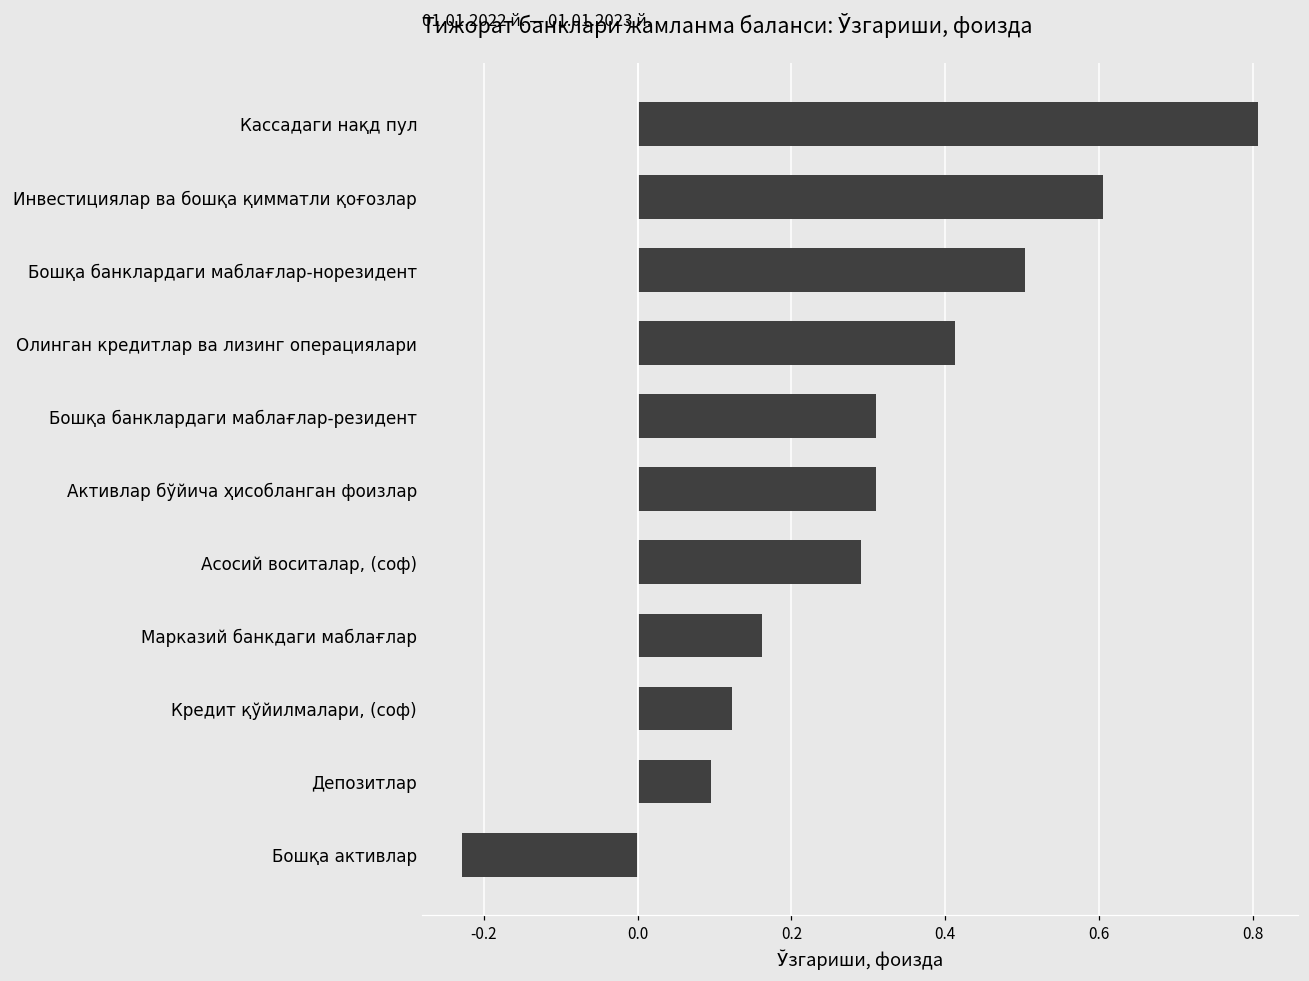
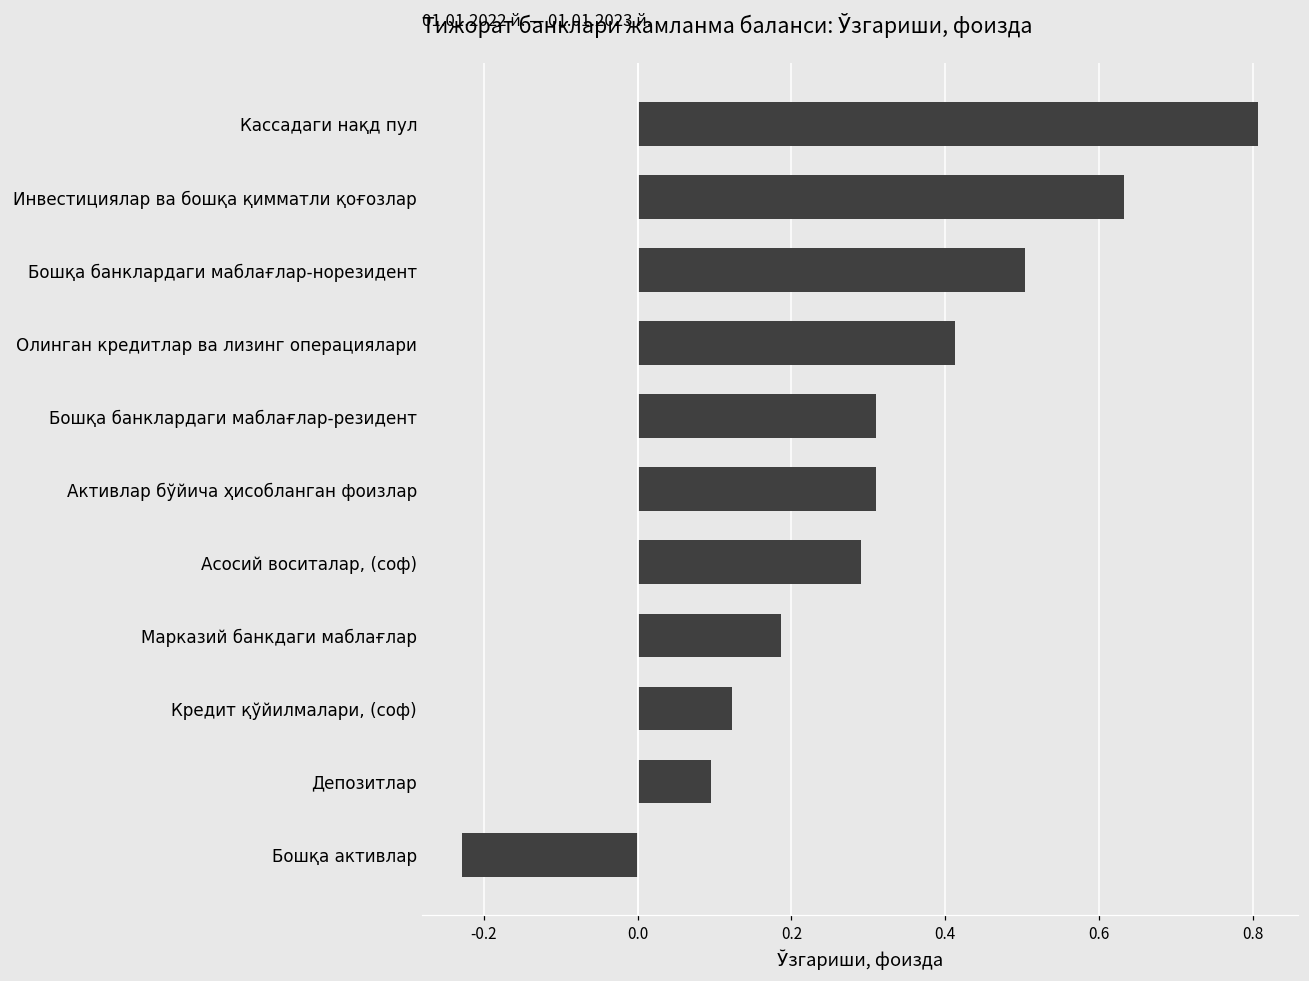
Инвестициялар ва бошқа қимматли қоғозлар: 0.60 -> 0.63
Марказий банкдаги маблағлар: 0.16 -> 0.19
